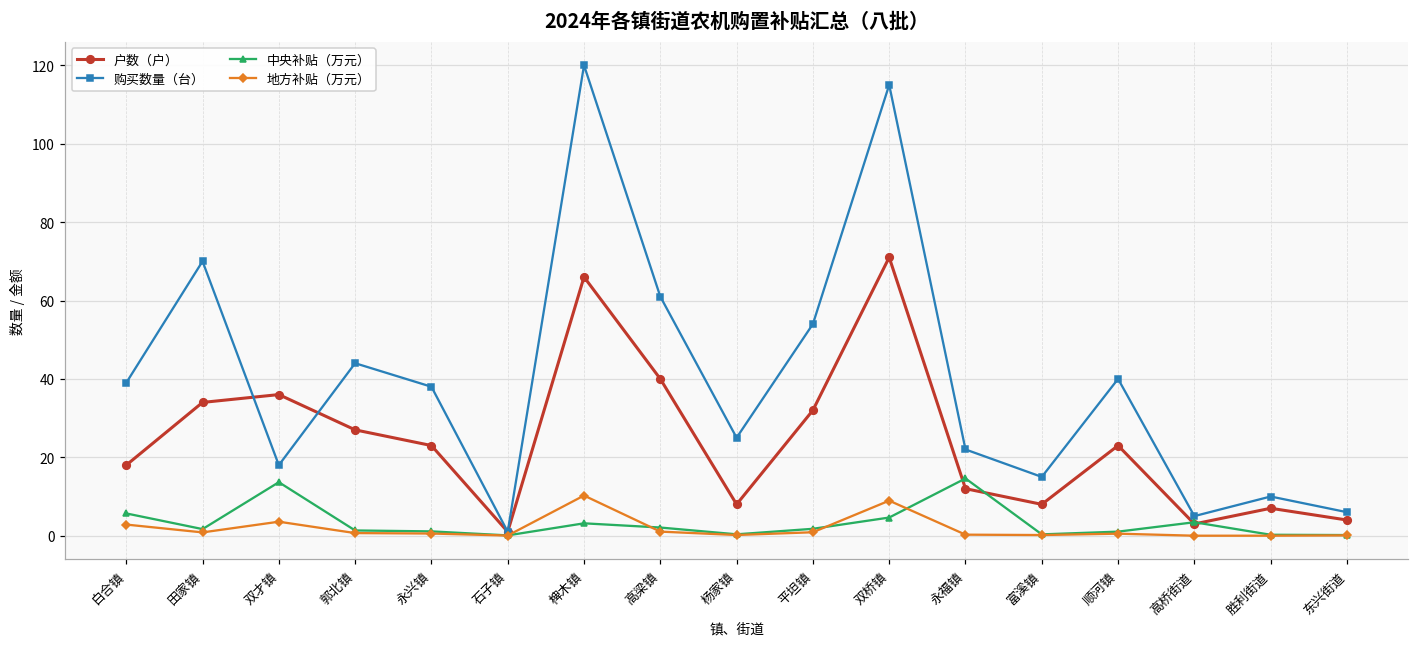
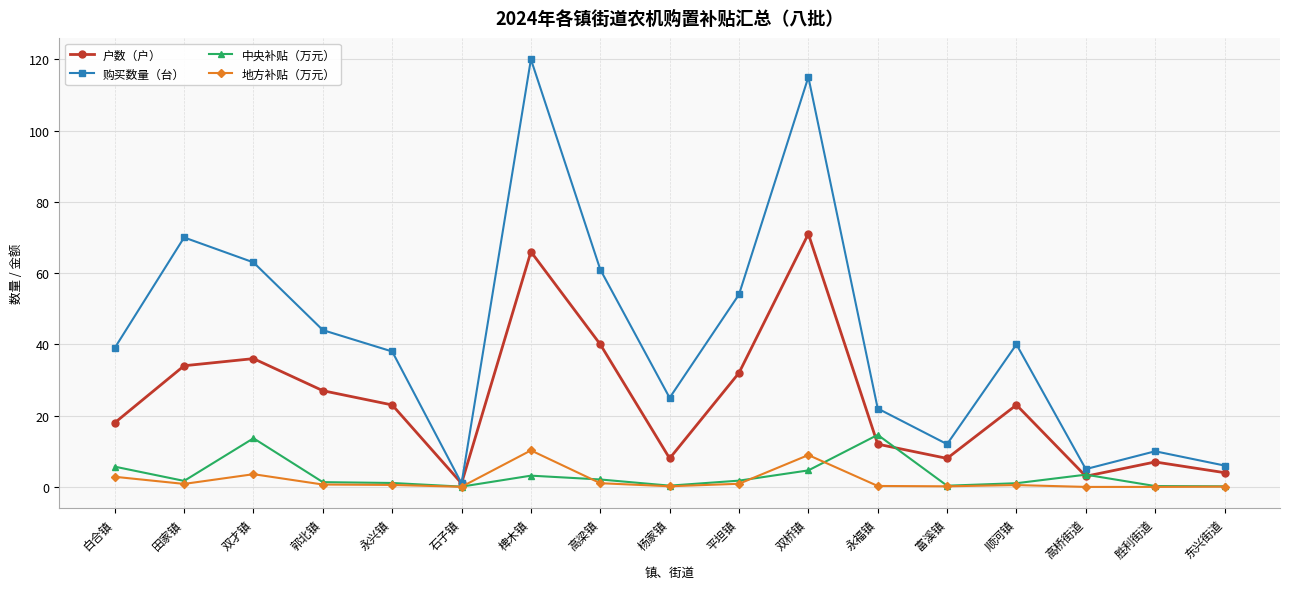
购买数量（台）, 双才镇: 18 -> 63
购买数量（台）, 富溪镇: 15 -> 12
